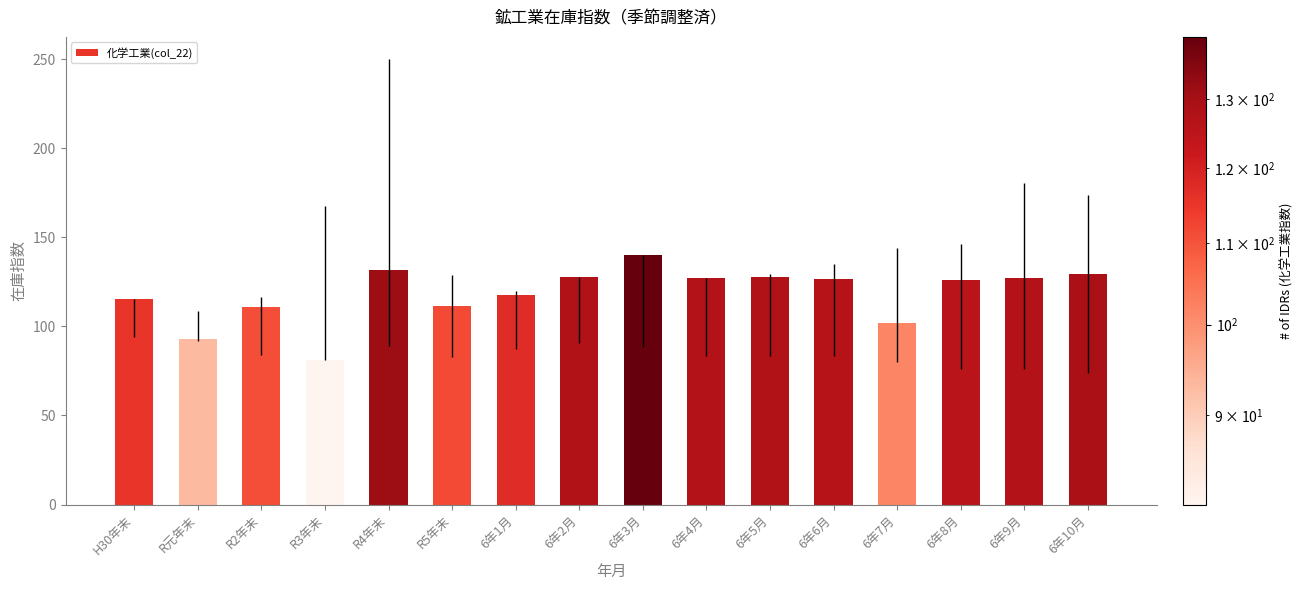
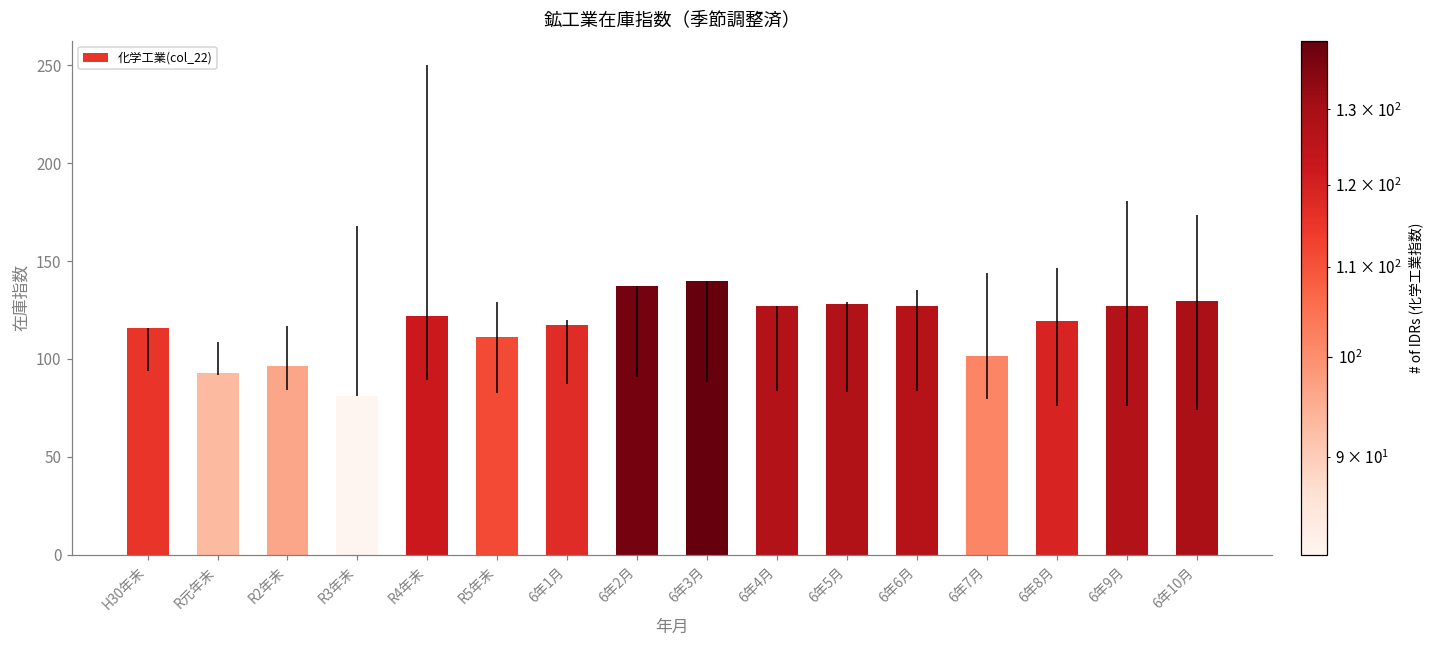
R2年末: 111 -> 96
R4年末: 132 -> 122
6年2月: 128 -> 138
6年8月: 126 -> 119
